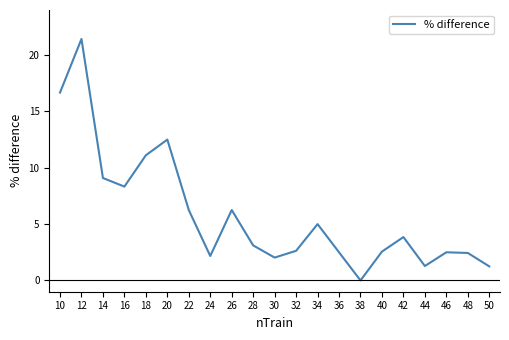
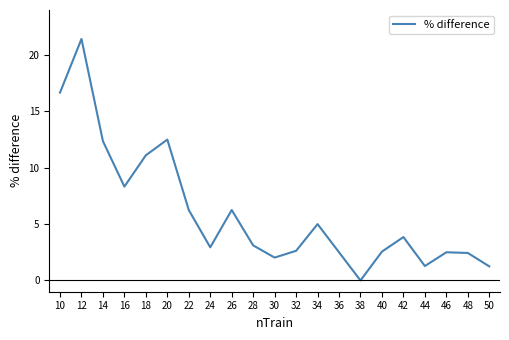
14: 9.1 -> 12.4
24: 2.2 -> 2.9
